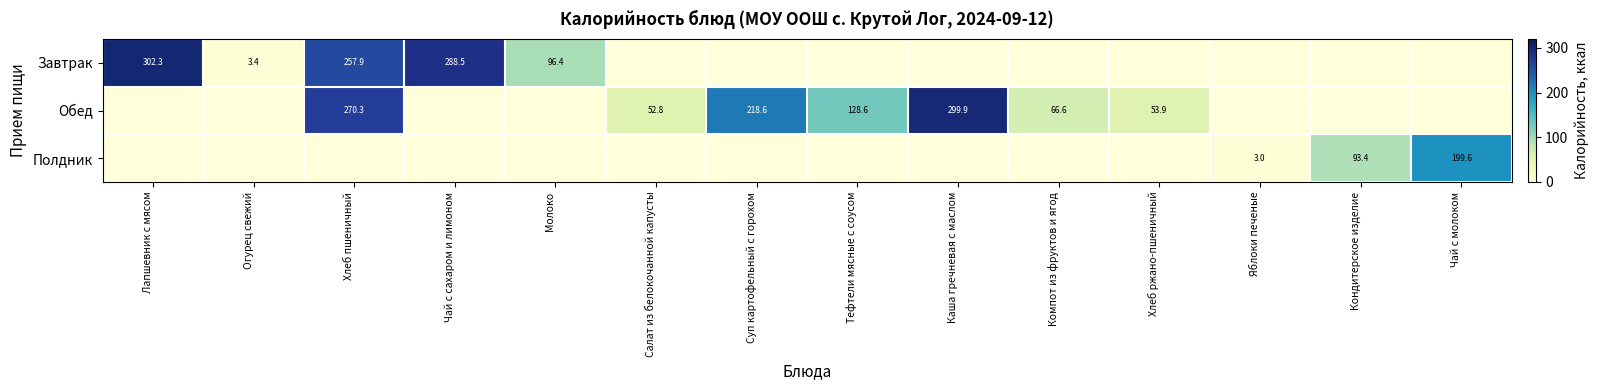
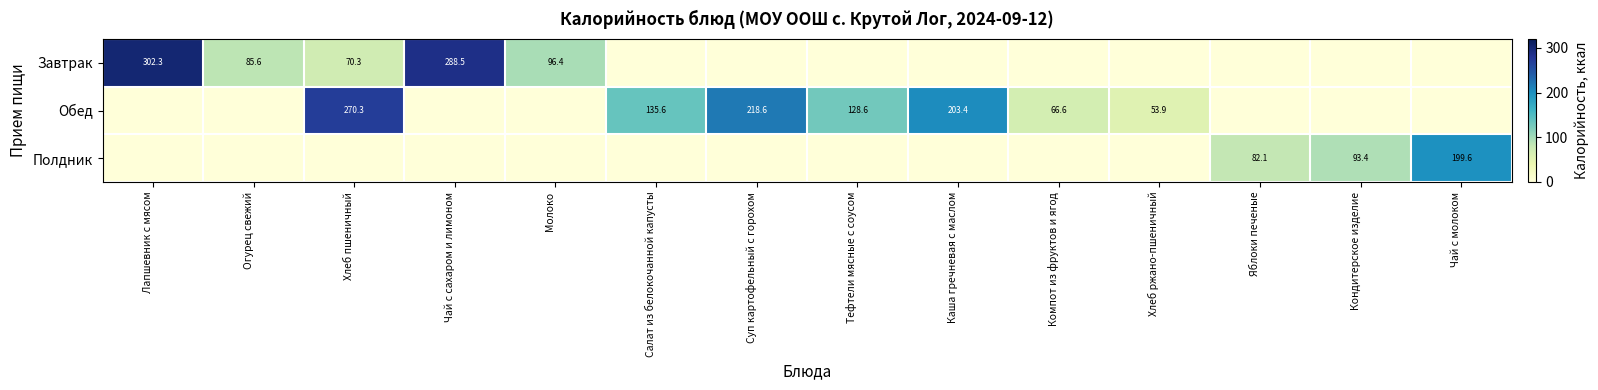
Завтрак, Огурец свежий: 3.4 -> 85.6
Завтрак, Хлеб пшеничный: 257.9 -> 70.3
Обед, Салат из белокочанной капусты: 52.8 -> 135.6
Обед, Каша гречневая с маслом: 299.9 -> 203.4
Полдник, Яблоки печеные: 3.0 -> 82.1
